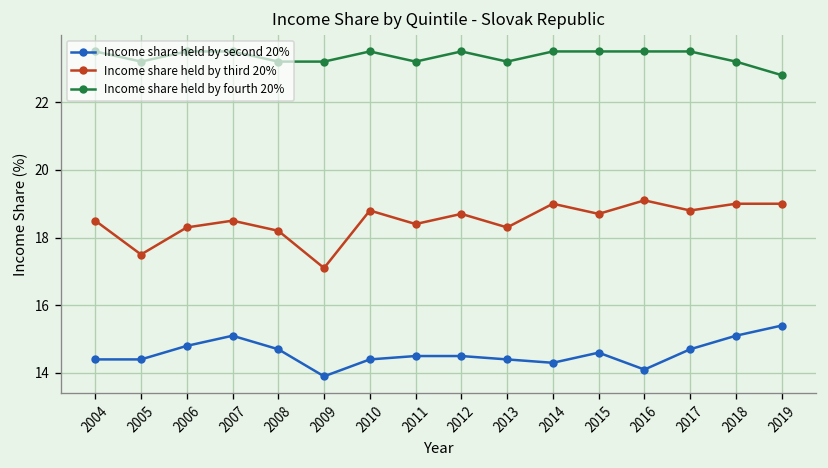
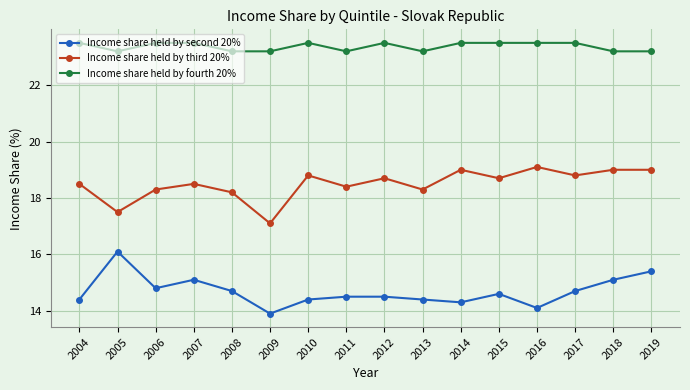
Income share held by second 20%, 2005: 14.4 -> 16.1
Income share held by fourth 20%, 2019: 22.8 -> 23.2
